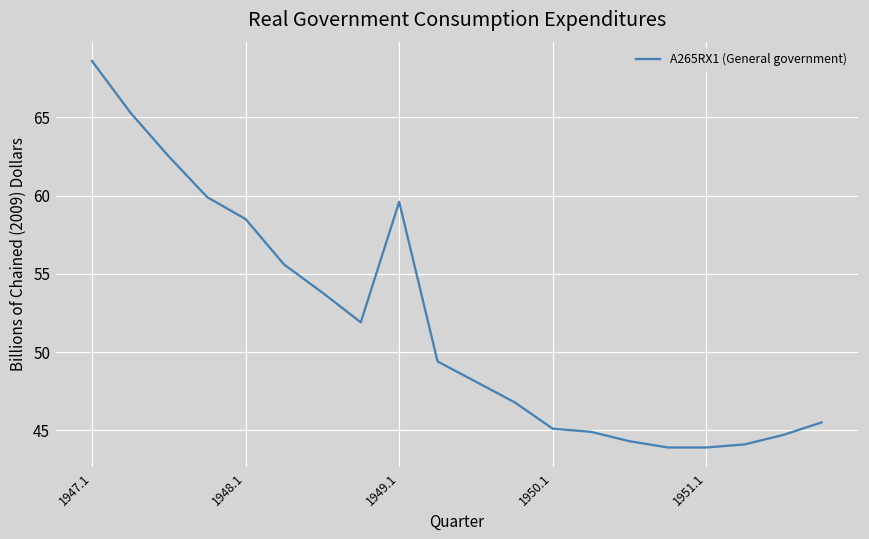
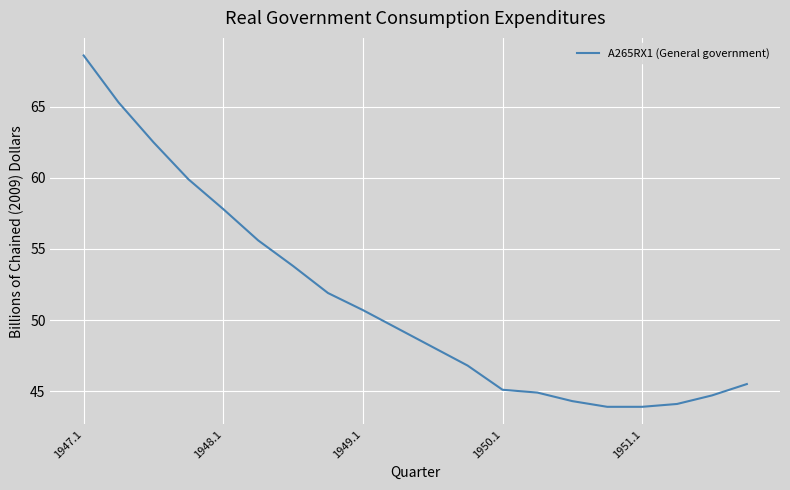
1948.1: 58.5 -> 57.8
1949.1: 59.6 -> 50.7
